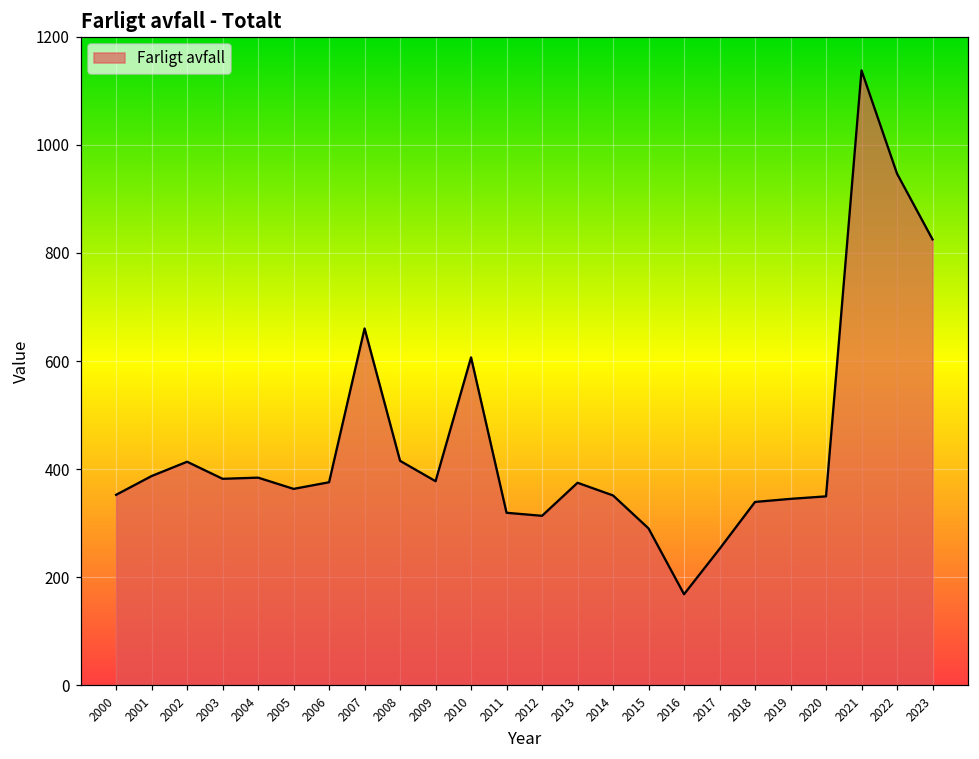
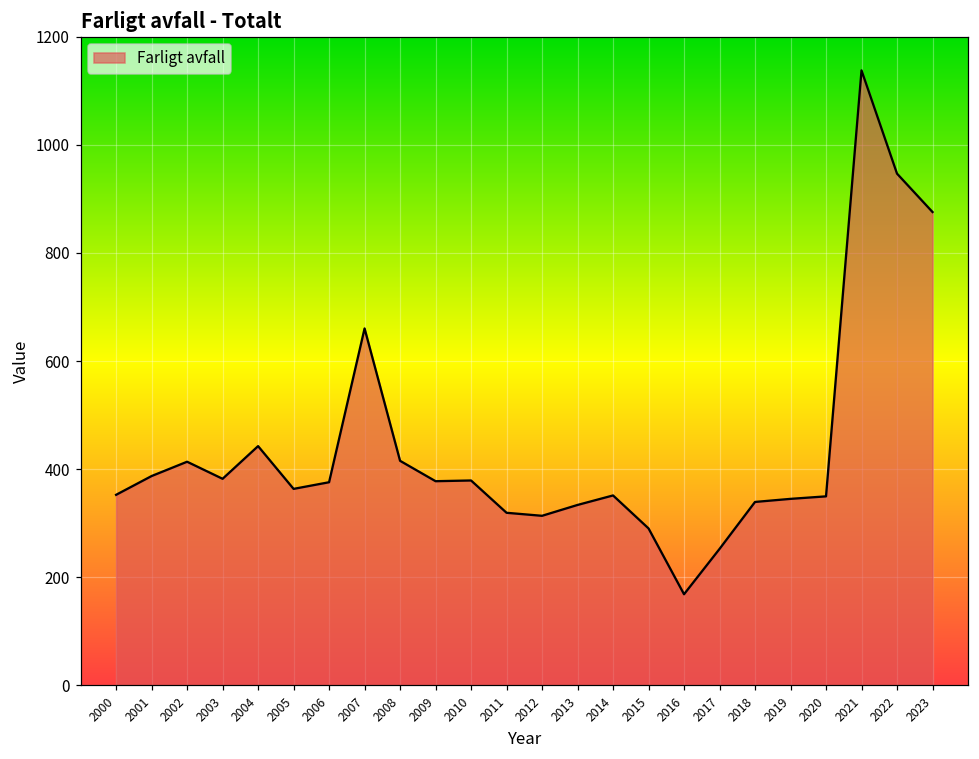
2004: 380 -> 440
2010: 610 -> 380
2013: 370 -> 330
2023: 830 -> 880
